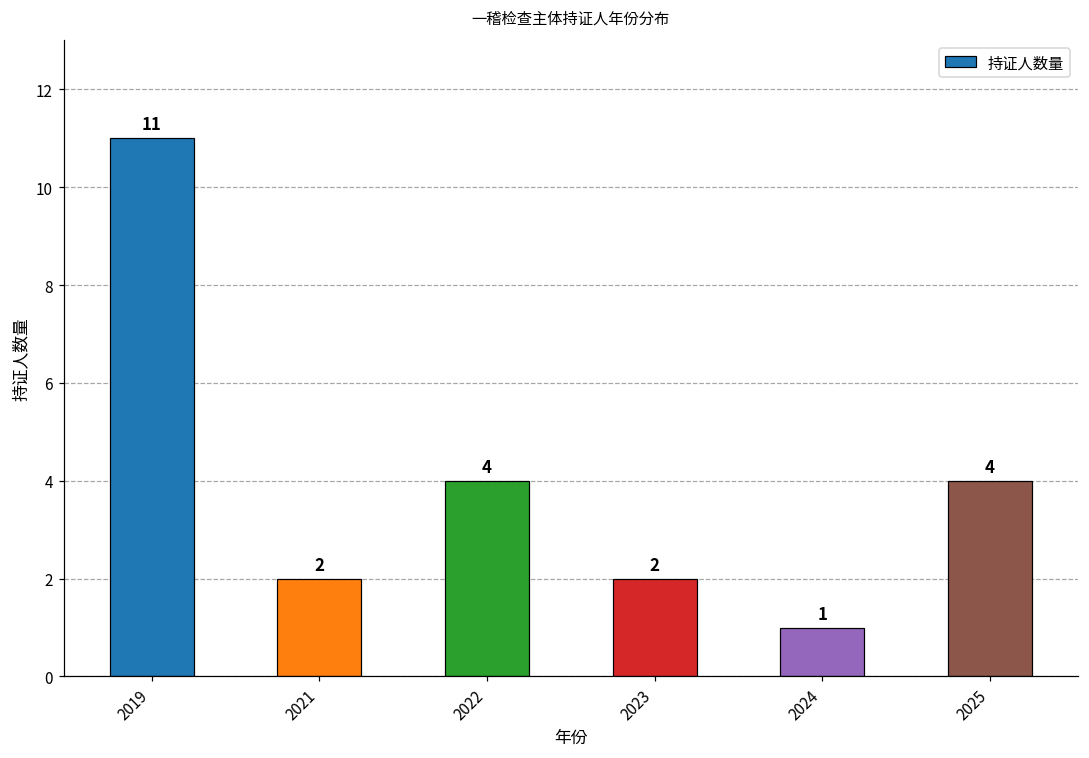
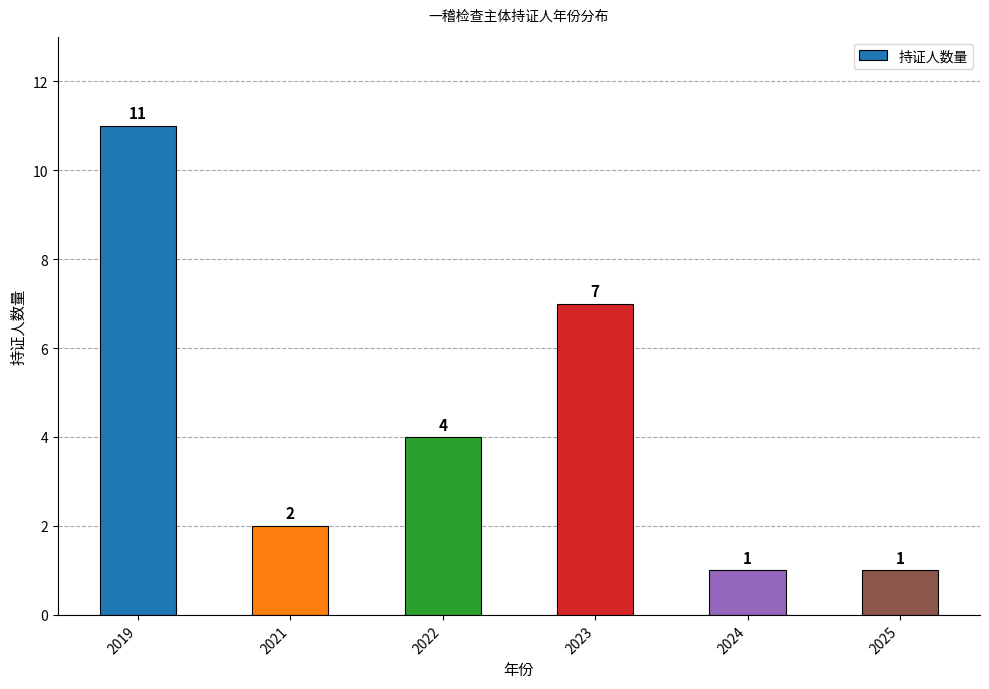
2023: 2 -> 7
2025: 4 -> 1
